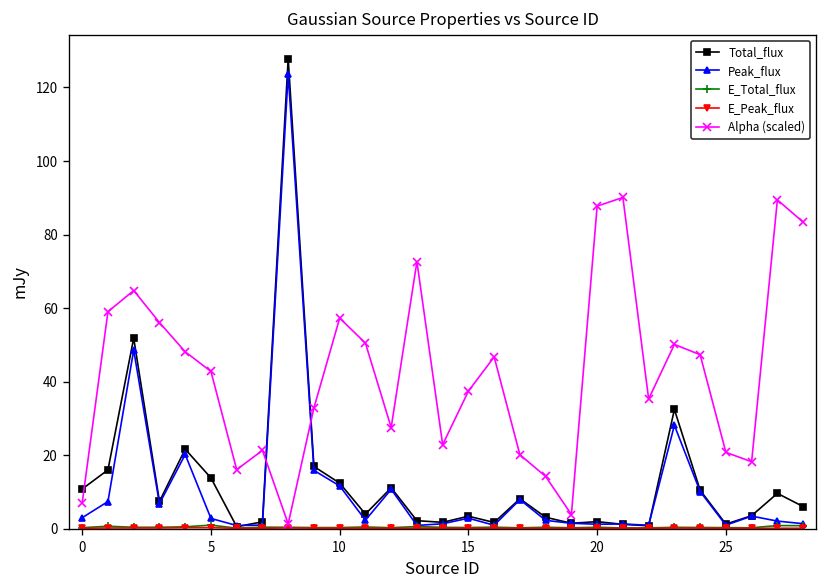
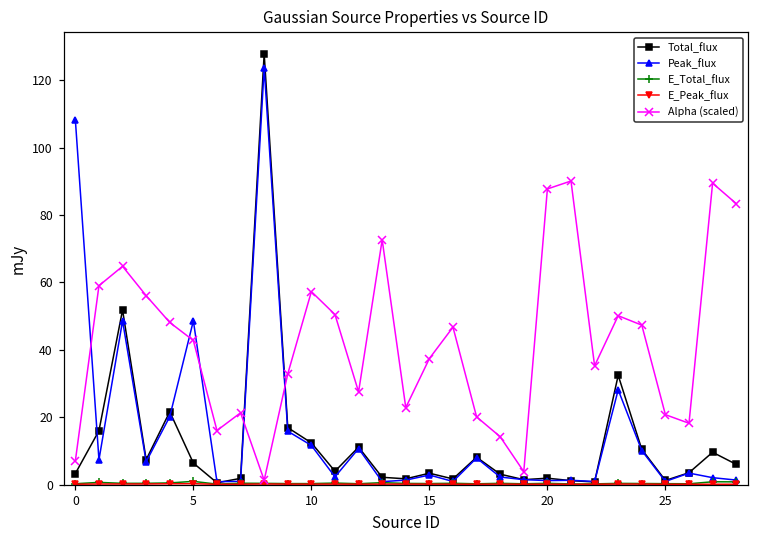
Total_flux, 0: 11 -> 3
Peak_flux, 0: 3 -> 108
Total_flux, 5: 14 -> 6
Peak_flux, 5: 3 -> 49
